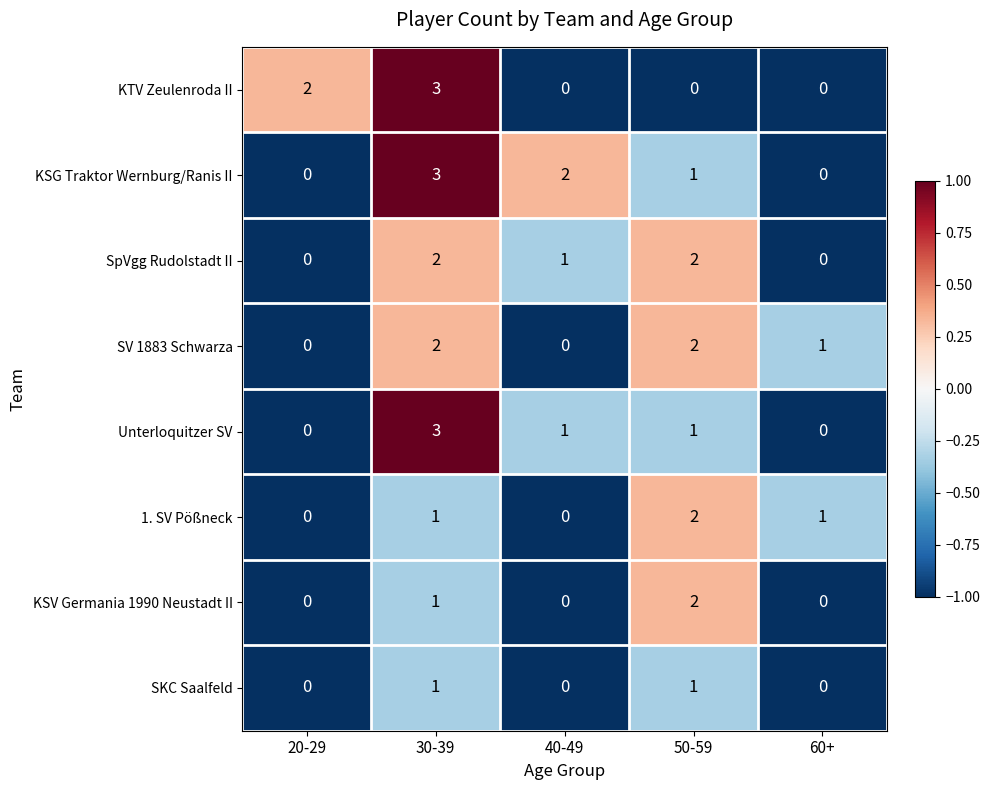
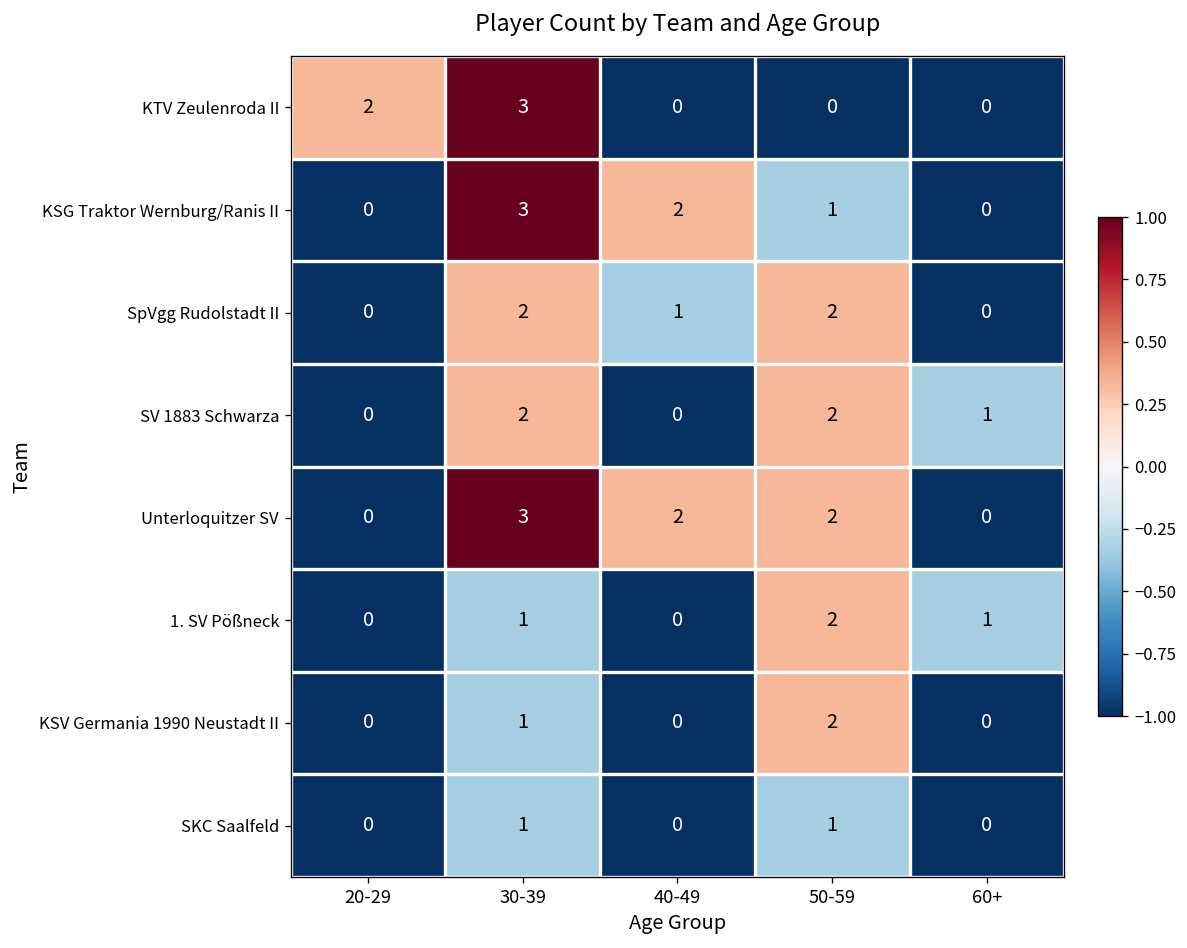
Unterloquitzer SV, 40-49: 1 -> 2
Unterloquitzer SV, 50-59: 1 -> 2
